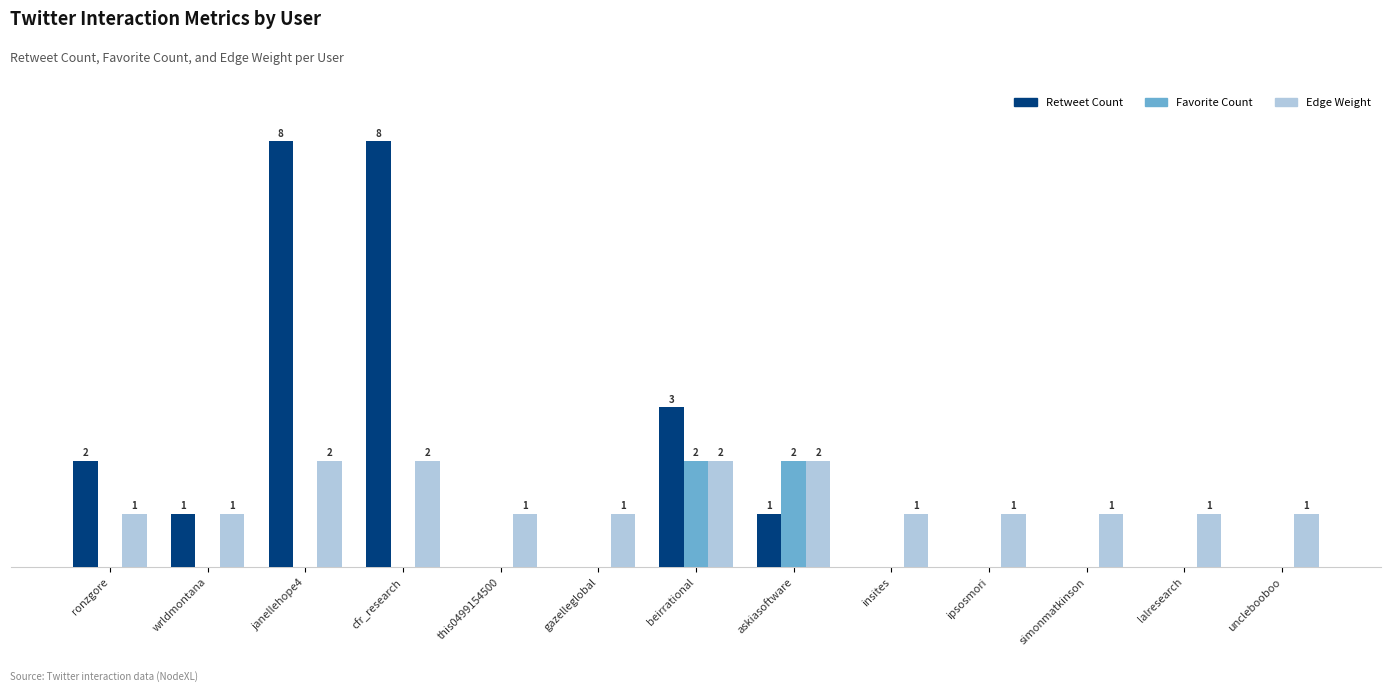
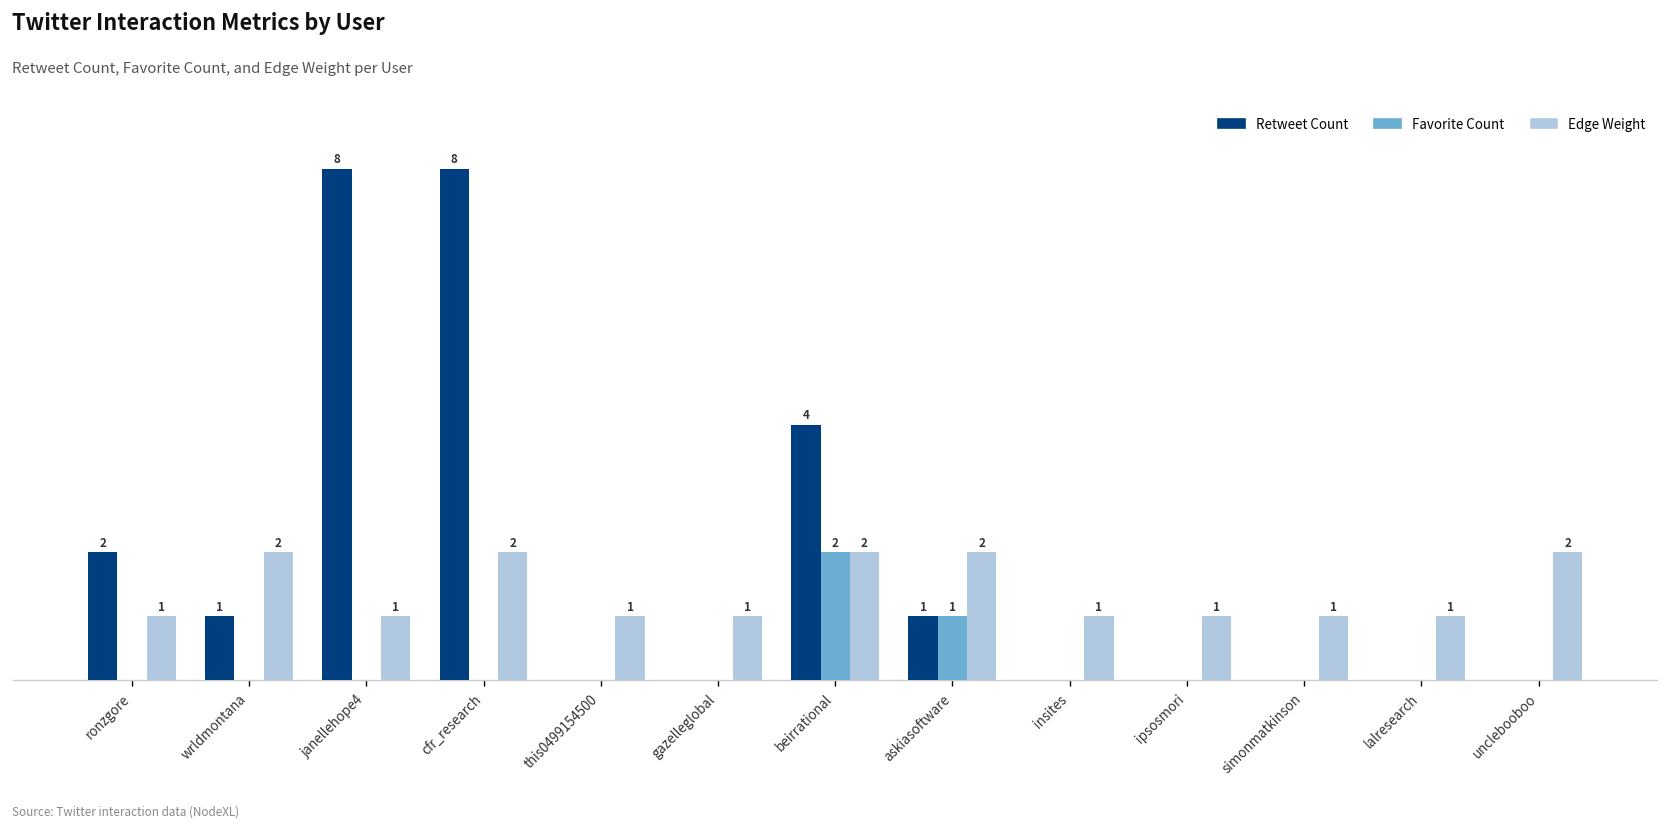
Edge Weight, wrldmontana: 1 -> 2
Edge Weight, janellehope4: 2 -> 1
Retweet Count, beirrational: 3 -> 4
Favorite Count, askiasoftware: 2 -> 1
Edge Weight, unclebooboo: 1 -> 2
